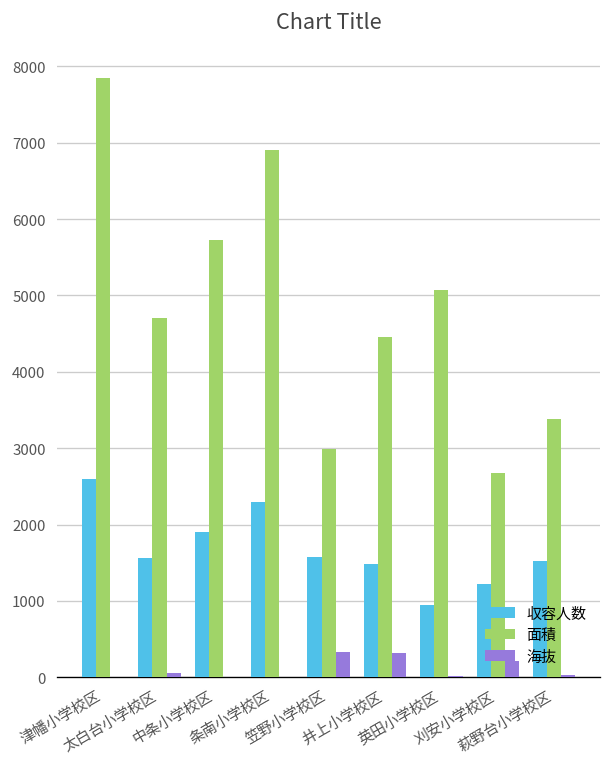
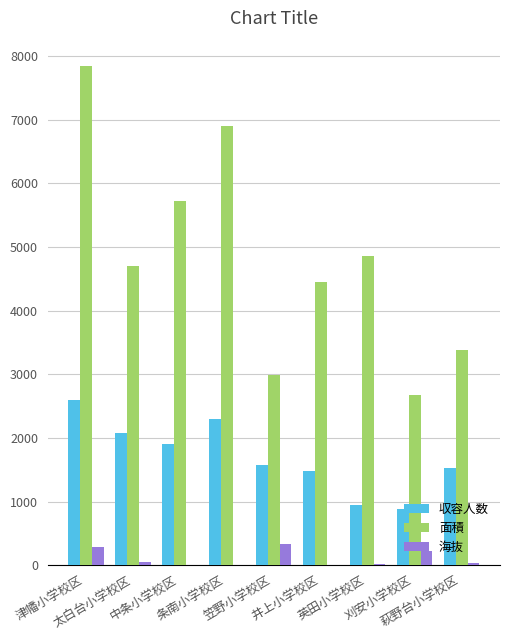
海抜, 津幡小学校区: 0 -> 300
収容人数, 太白台小学校区: 1600 -> 2100
海抜, 井上小学校区: 300 -> 0
面積, 英田小学校区: 5100 -> 4900
収容人数, 刈安小学校区: 1200 -> 900
